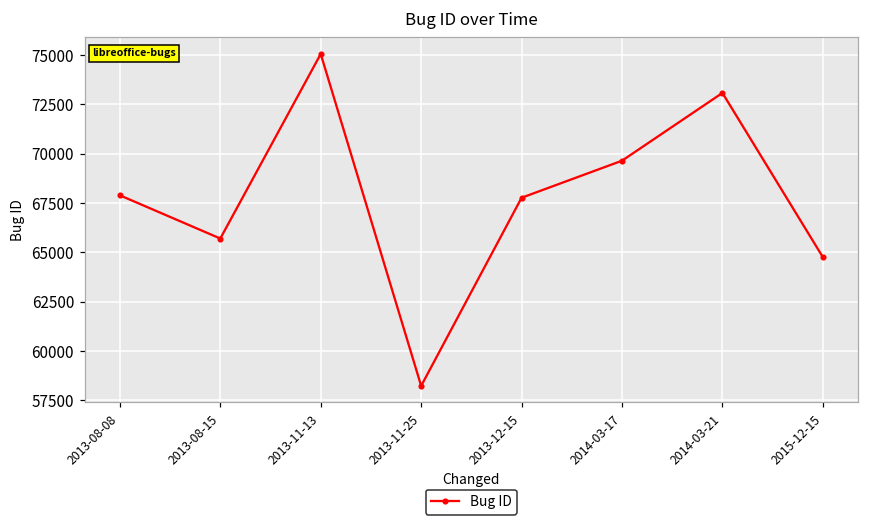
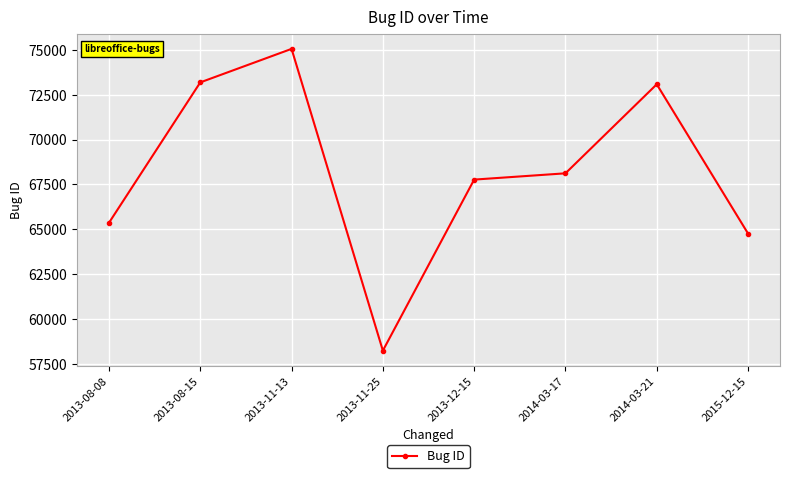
2013-08-08: 67900 -> 65400
2013-08-15: 65700 -> 73200
2014-03-17: 69600 -> 68100
